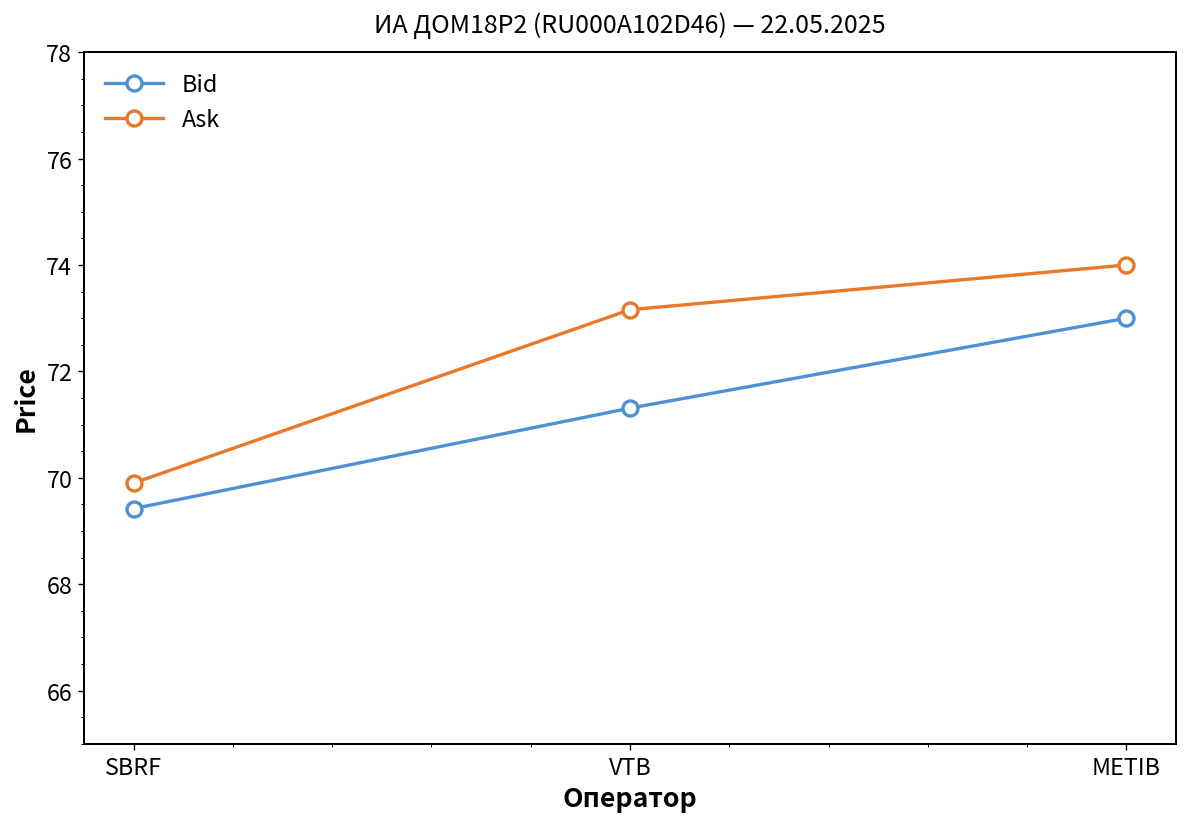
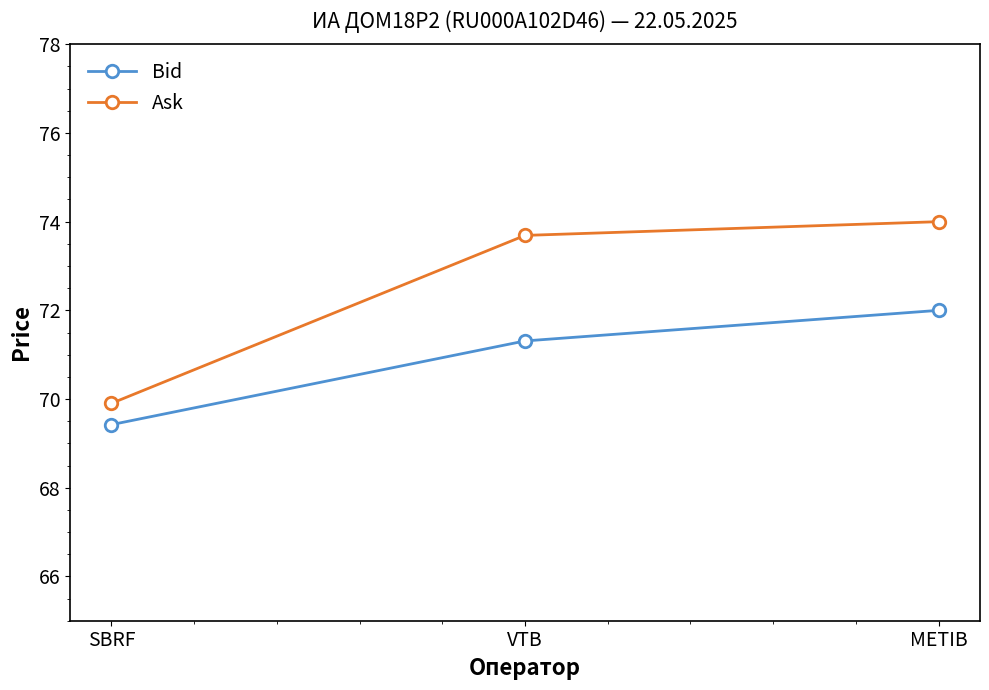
Ask, VTB: 73.2 -> 73.7
Bid, METIB: 73 -> 72
